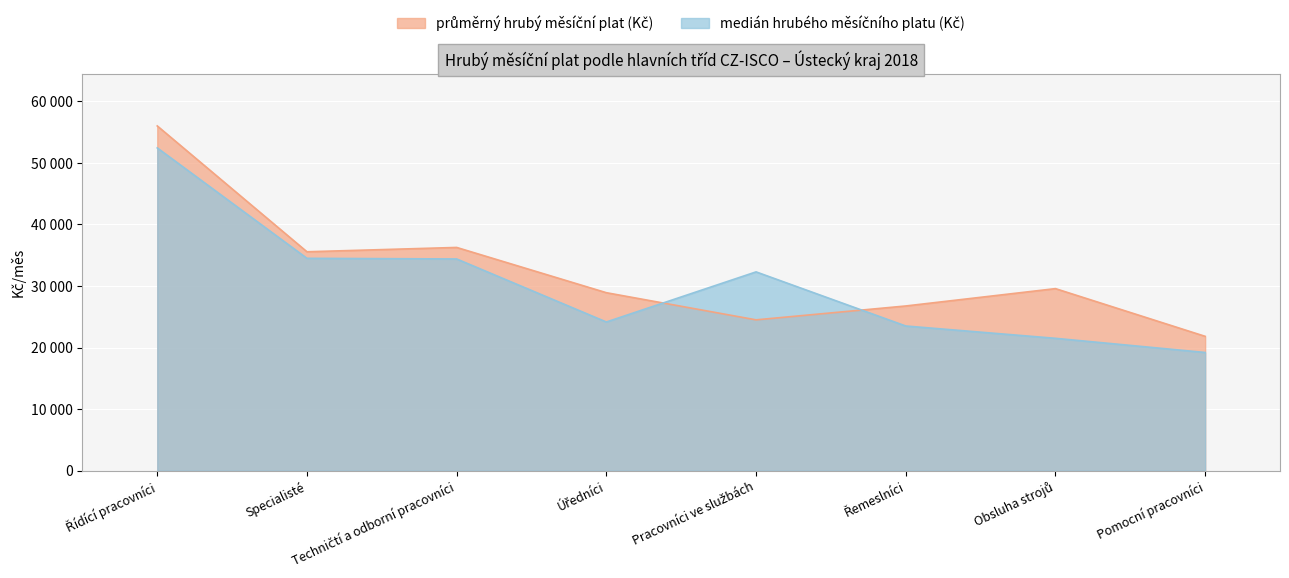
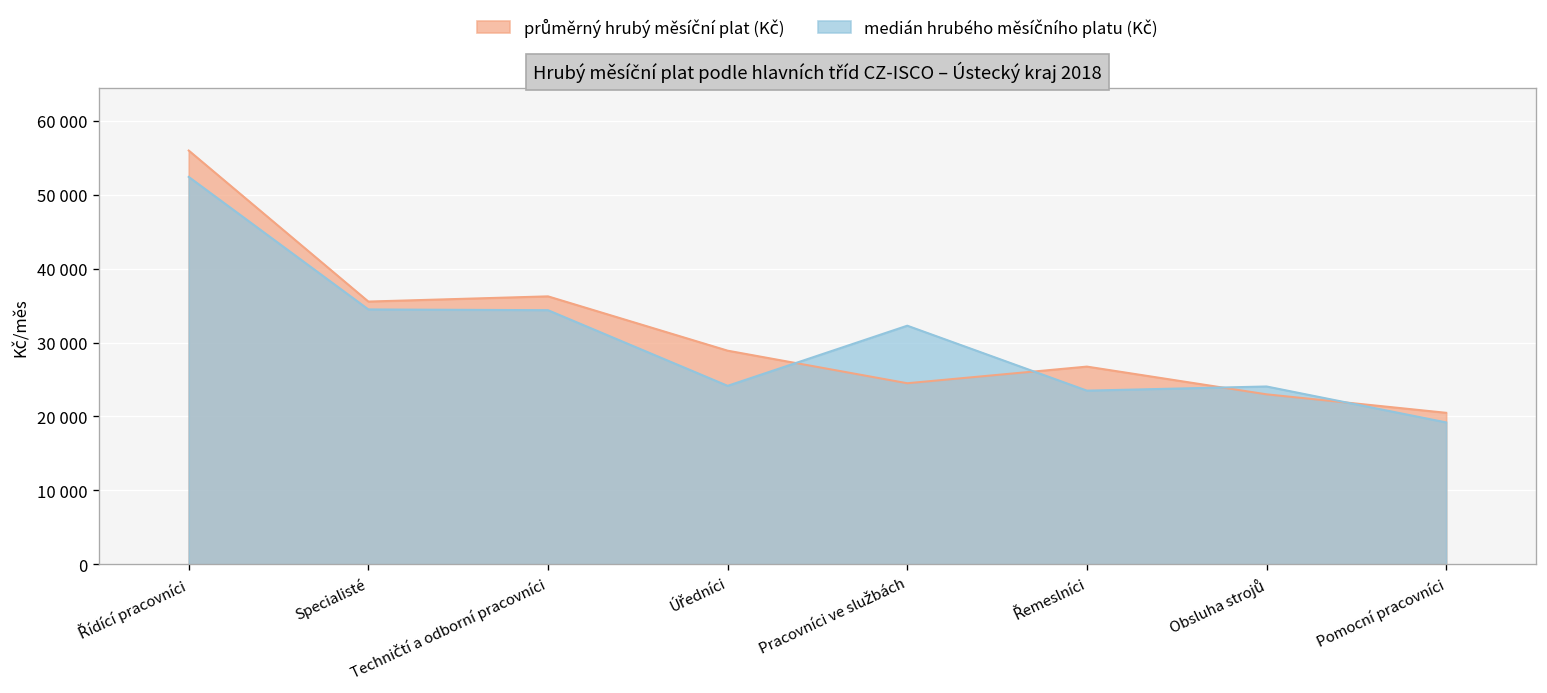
průměrný hrubý měsíční plat (Kč), Obsluha strojů: 30000 -> 23000
medián hrubého měsíčního platu (Kč), Obsluha strojů: 22000 -> 24000
průměrný hrubý měsíční plat (Kč), Pomocní pracovníci: 22000 -> 21000
